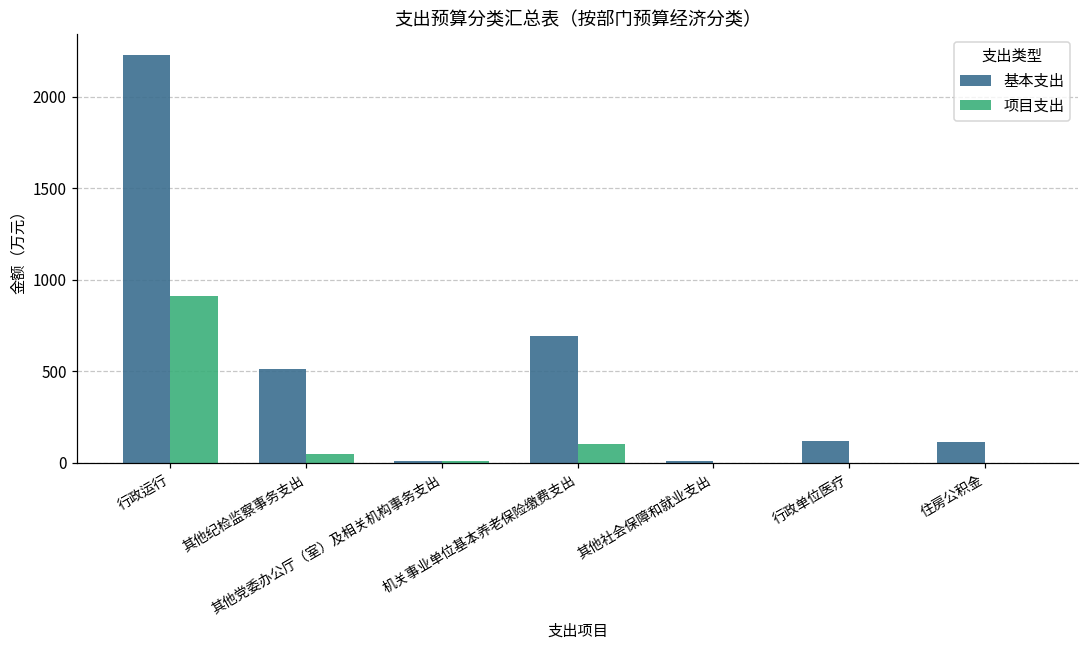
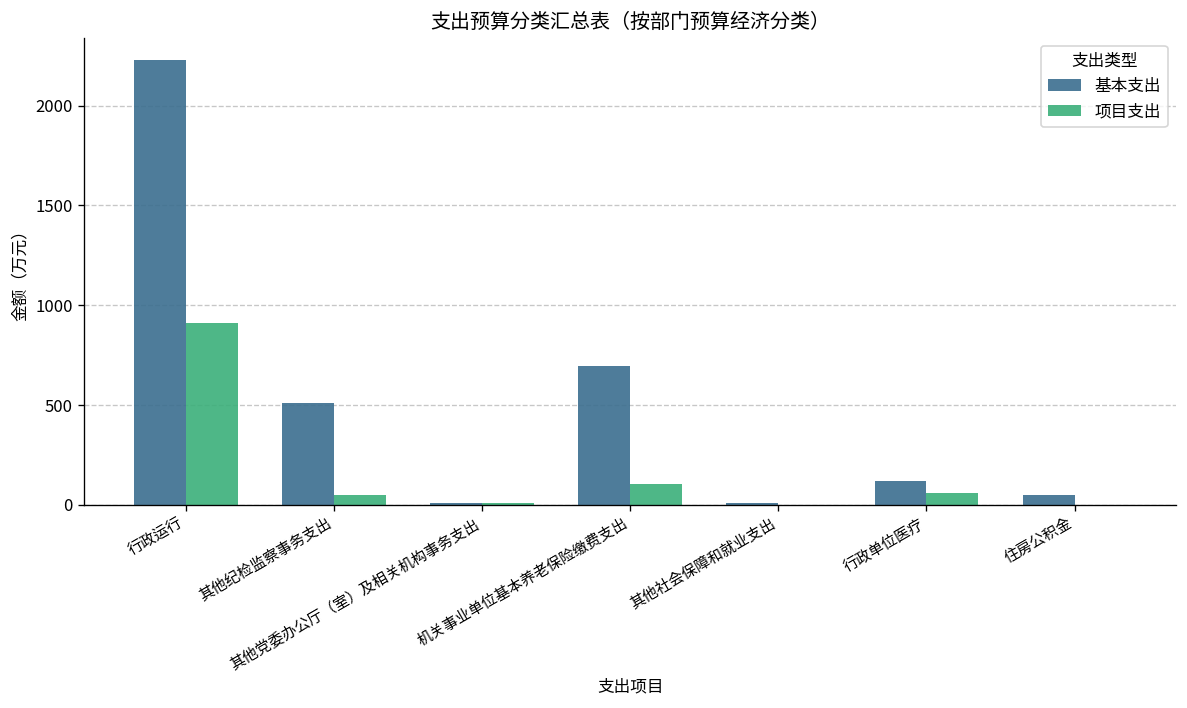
项目支出, 行政单位医疗: 0 -> 60
基本支出, 住房公积金: 110 -> 50
